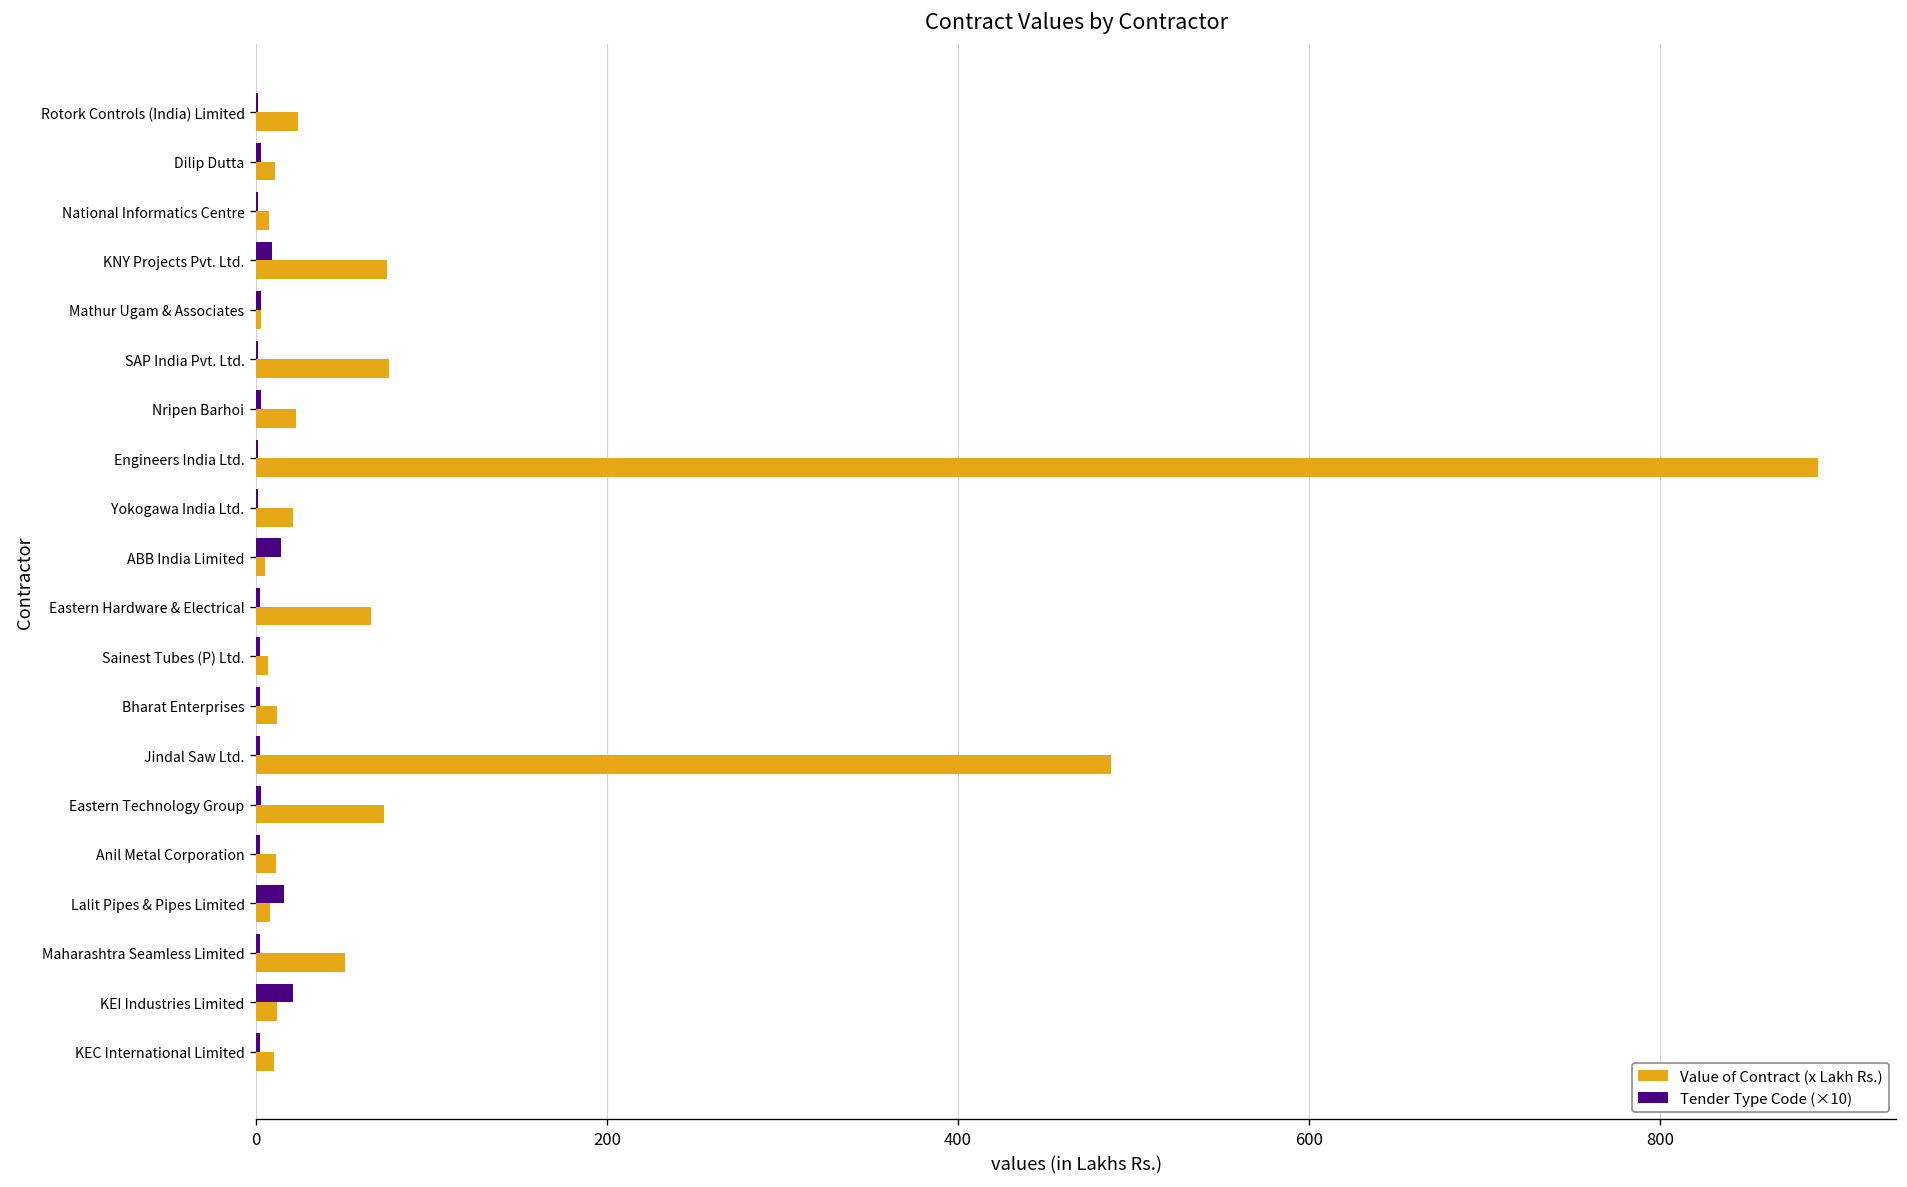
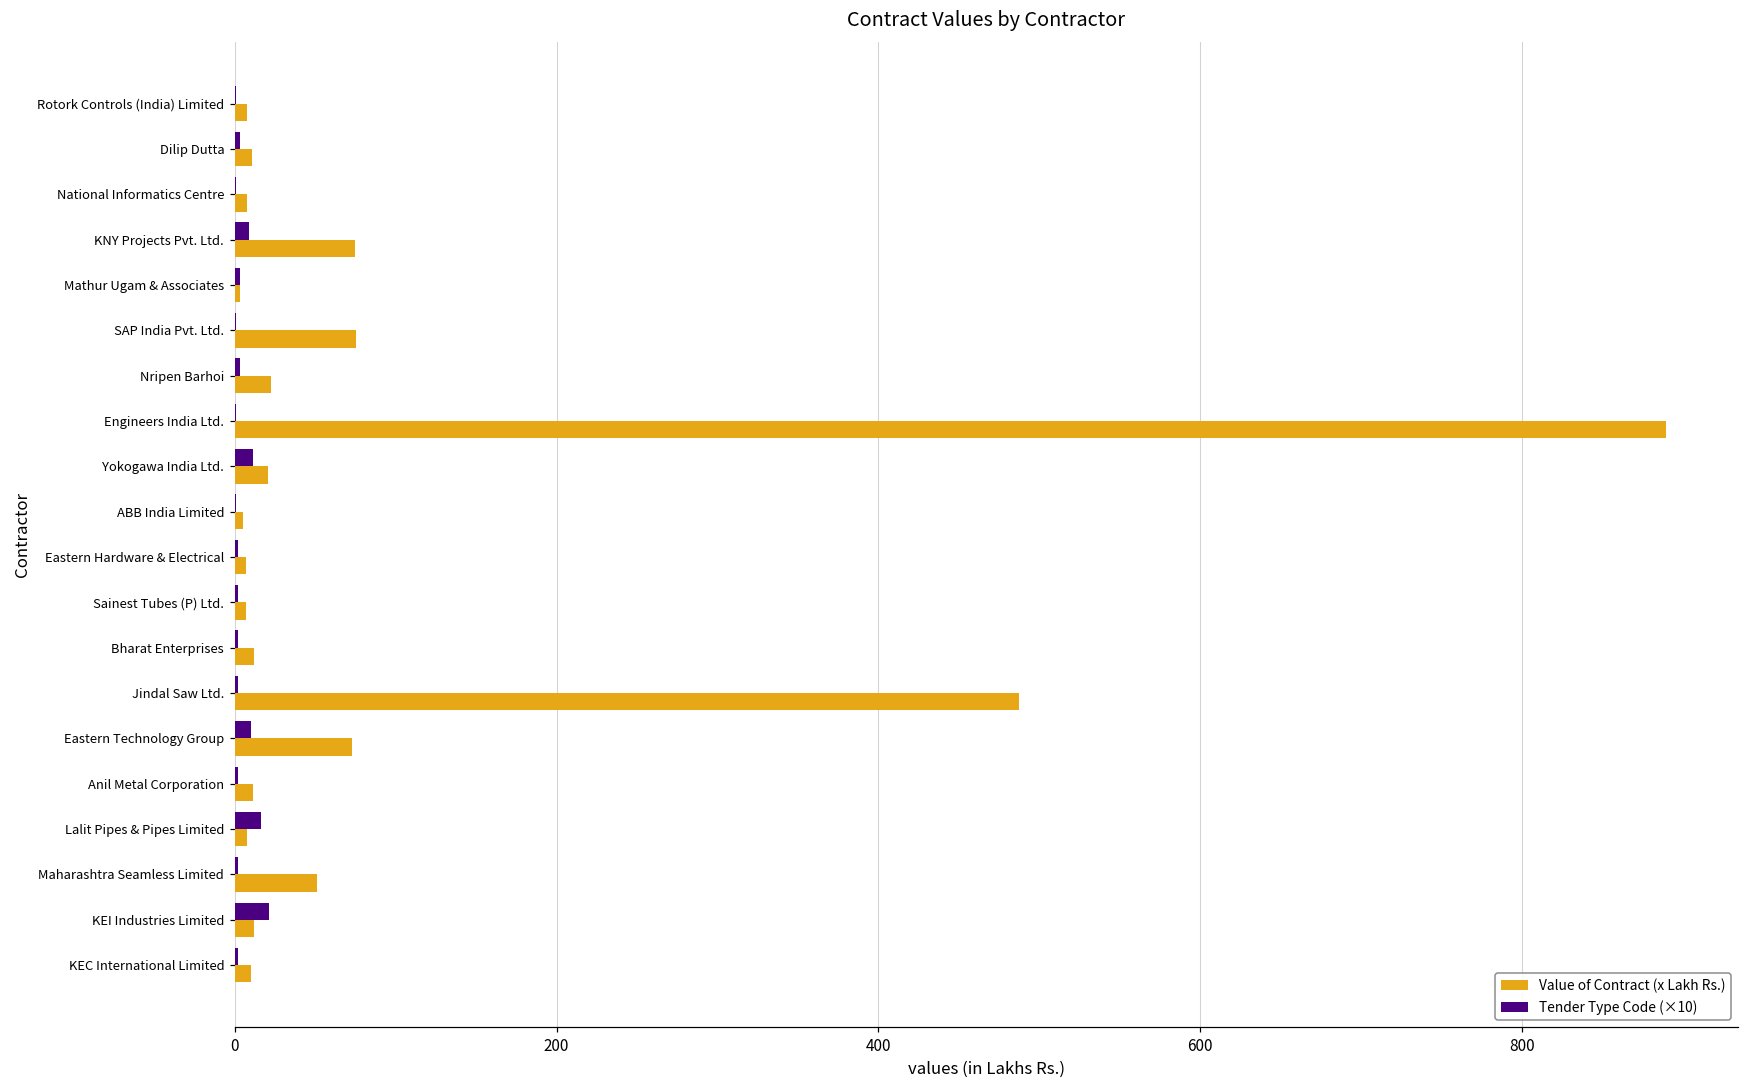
Value of Contract (x Lakh Rs.), Rotork Controls (India) Limited: 24 -> 8
Tender Type Code (×10), Yokogawa India Ltd.: 1 -> 11
Tender Type Code (×10), ABB India Limited: 14 -> 1
Value of Contract (x Lakh Rs.), Eastern Hardware & Electrical: 65 -> 7
Tender Type Code (×10), Eastern Technology Group: 3 -> 10
